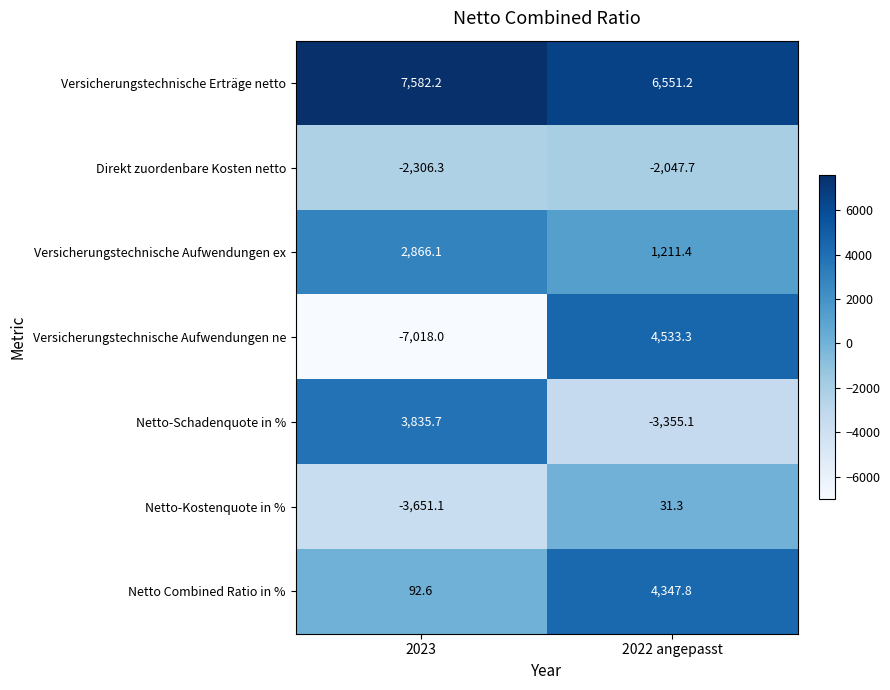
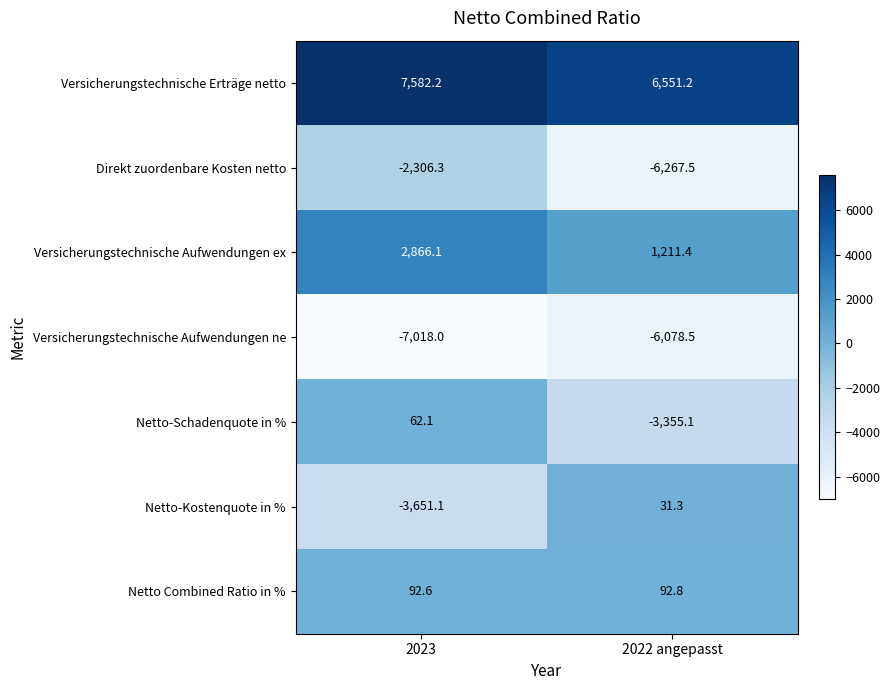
Direkt zuordenbare Kosten netto, 2022 angepasst: -2,047.7 -> -6,267.5
Versicherungstechnische Aufwendungen ne, 2022 angepasst: 4,533.3 -> -6,078.5
Netto-Schadenquote in %, 2023: 3,835.7 -> 62.1
Netto Combined Ratio in %, 2022 angepasst: 4,347.8 -> 92.8
